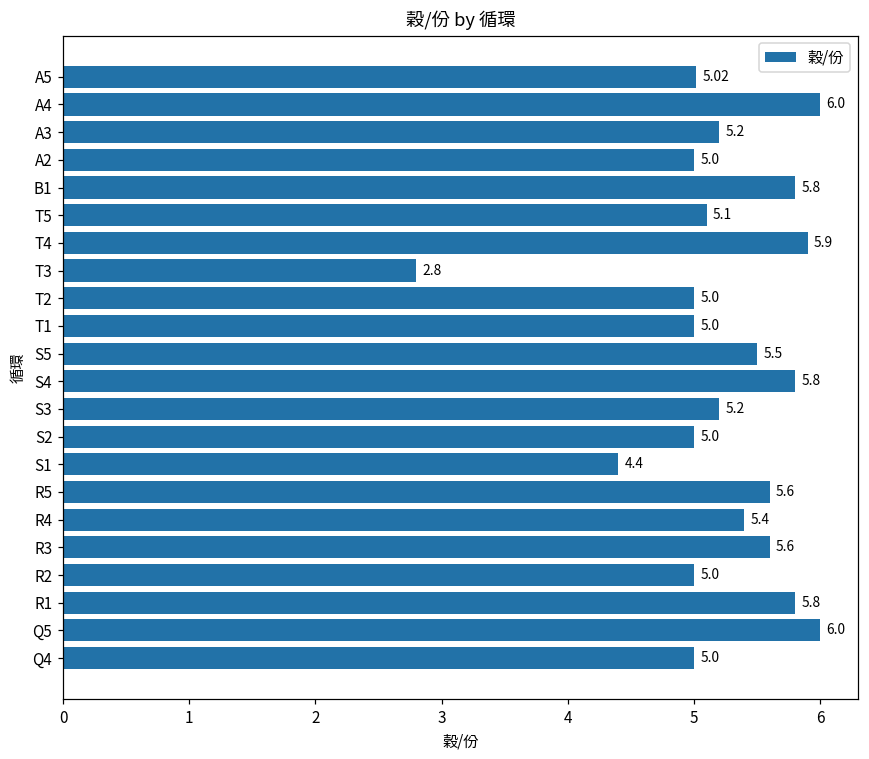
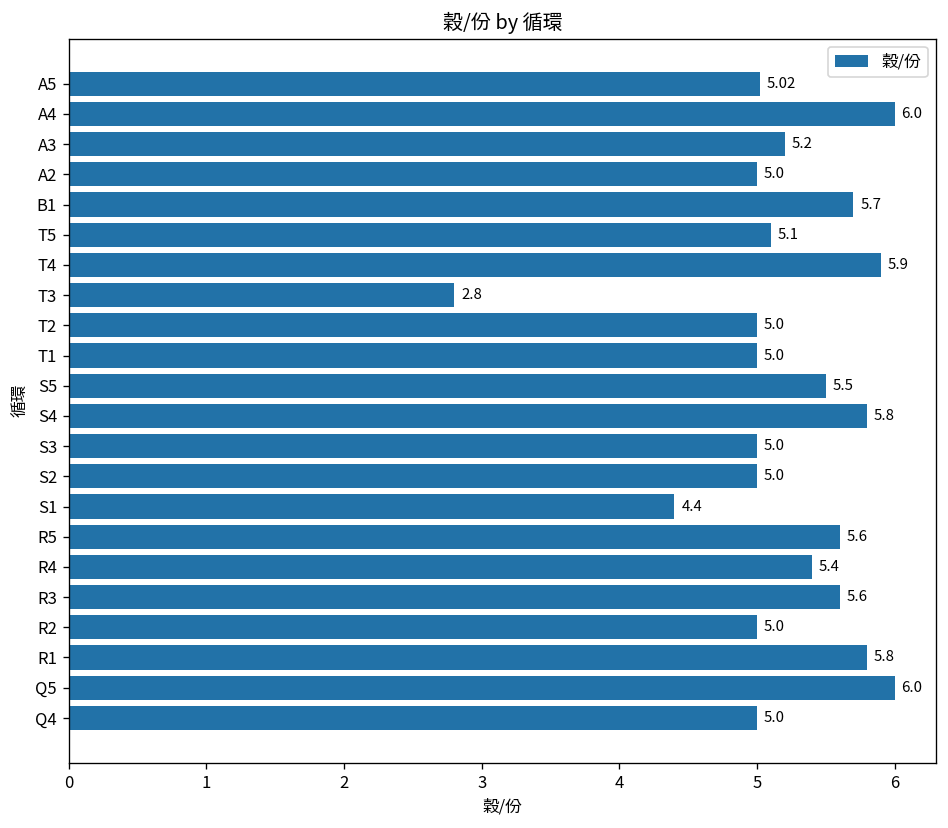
B1: 5.8 -> 5.7
S3: 5.2 -> 5.0
